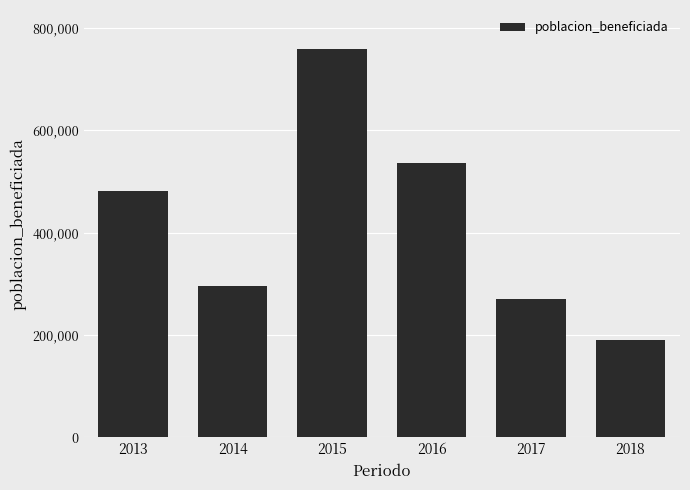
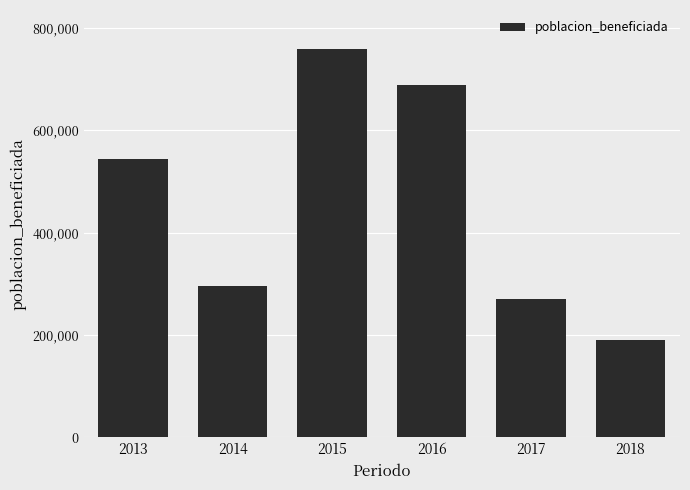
2013: 480,000 -> 540,000
2016: 540,000 -> 690,000
